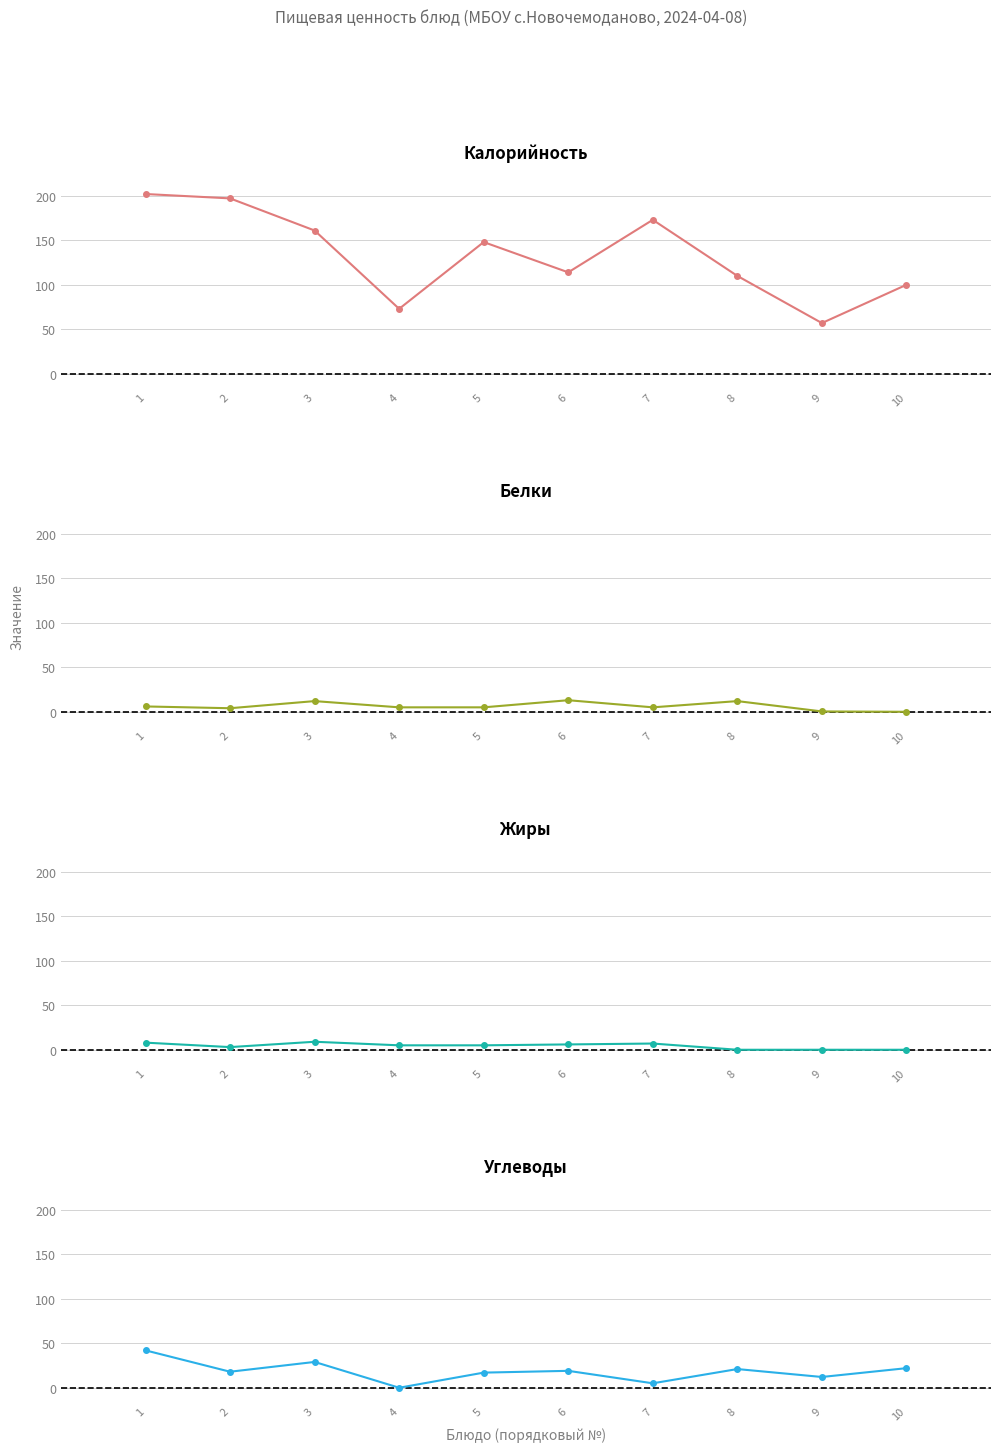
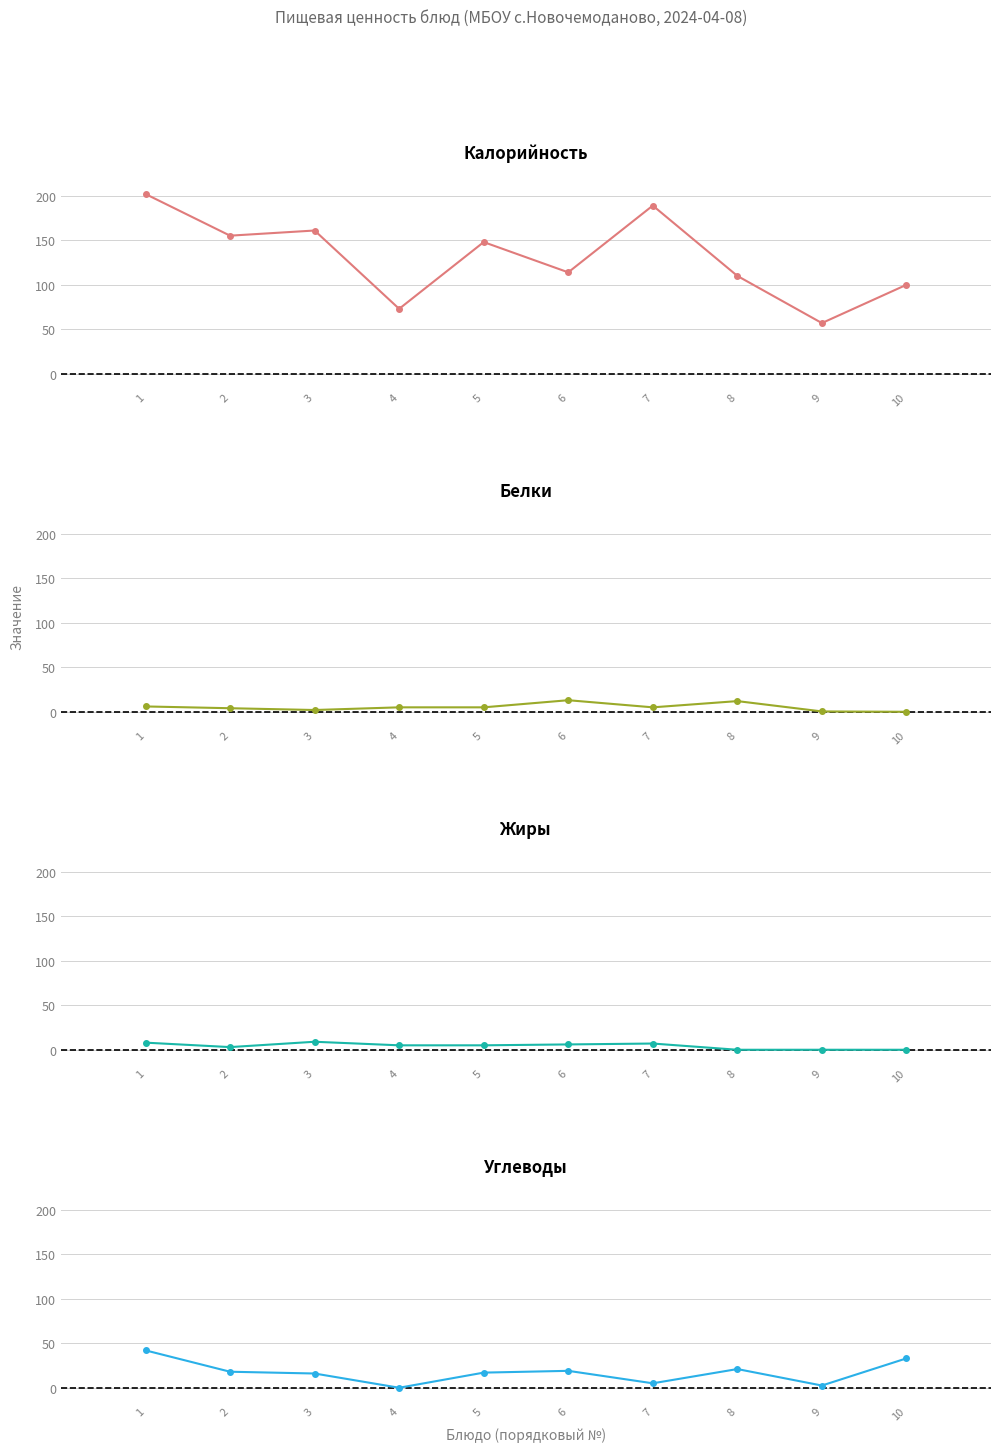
Калорийность, 2: 200 -> 160
Калорийность, 7: 170 -> 190
Белки, 3: 10 -> 0
Углеводы, 3: 30 -> 20
Углеводы, 9: 10 -> 0
Углеводы, 10: 20 -> 30
